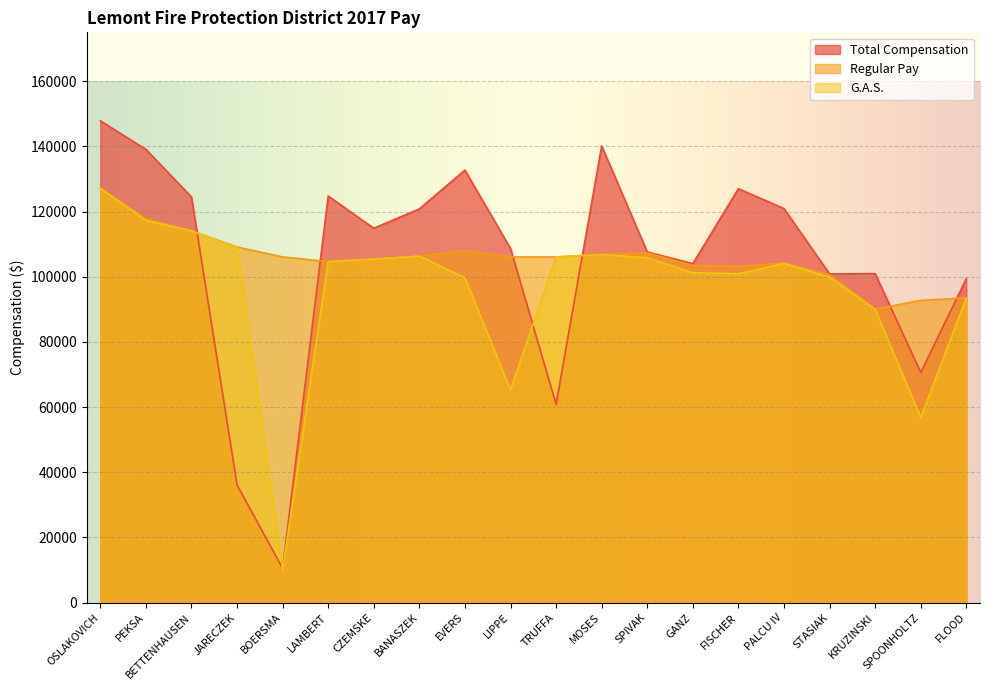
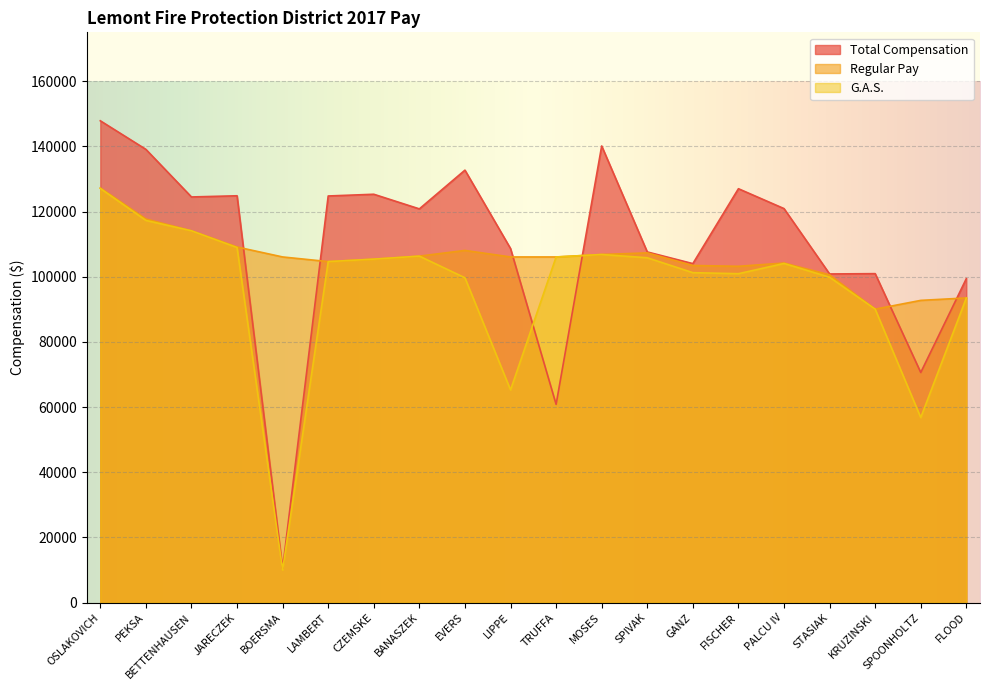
Total Compensation, JARECZEK: 36000 -> 125000
Total Compensation, CZEMSKE: 115000 -> 125000
